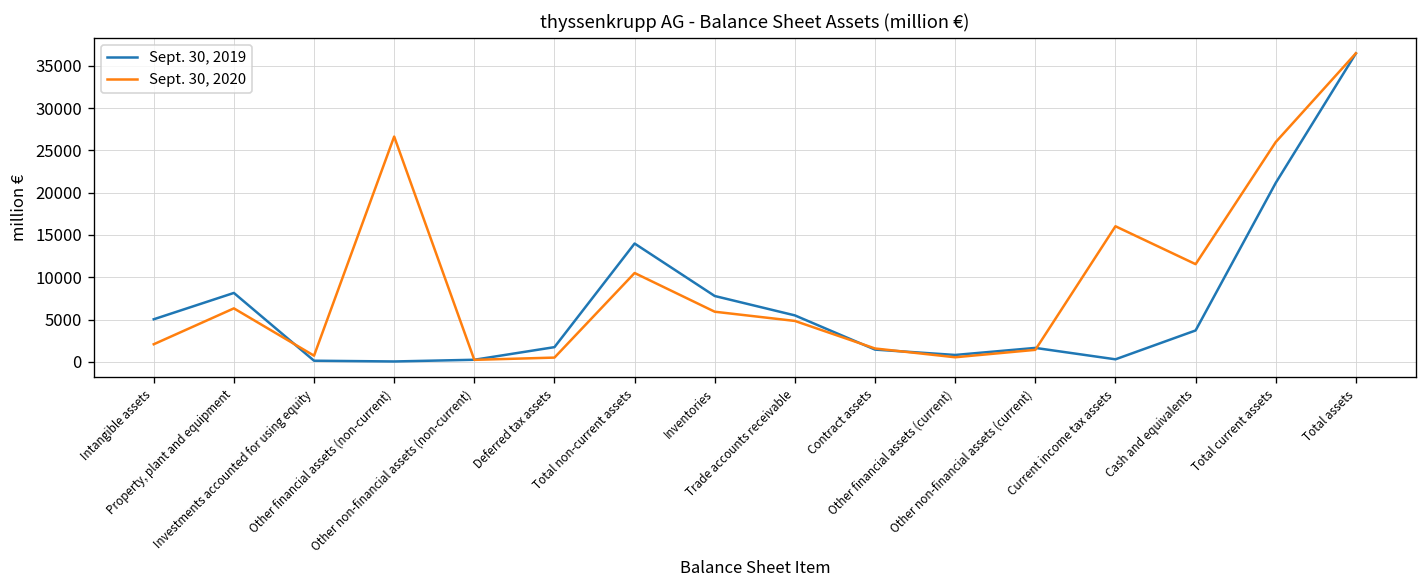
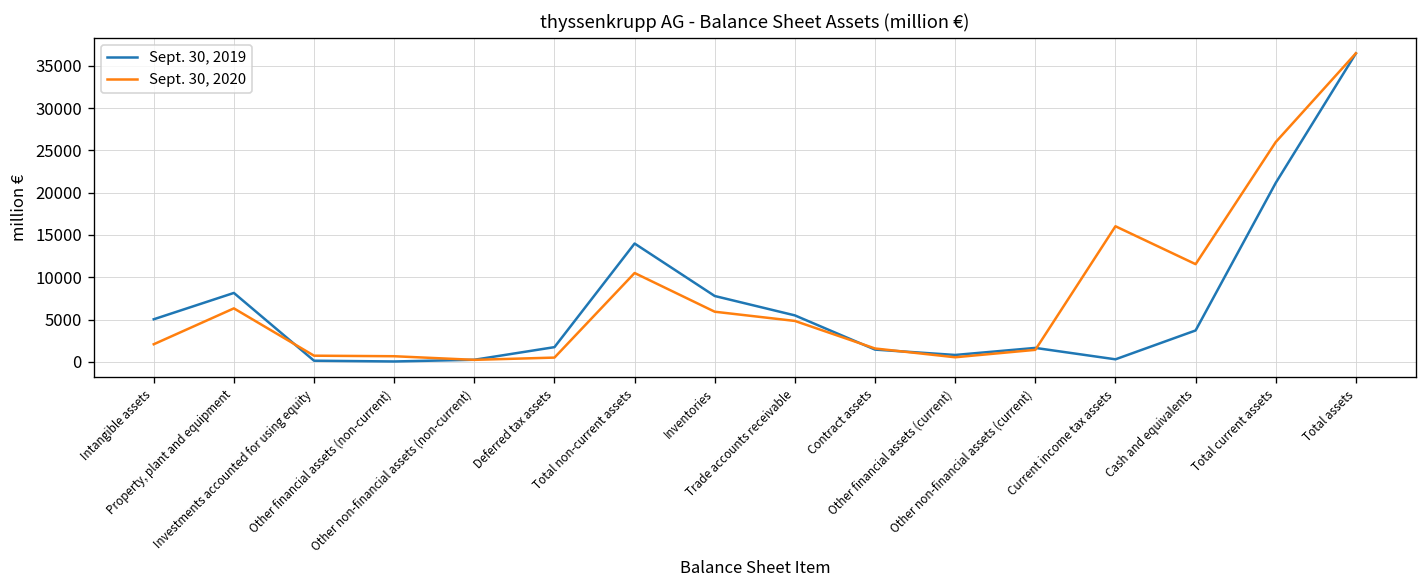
Sept. 30, 2020, Other financial assets (non-current): 27000 -> 1000
